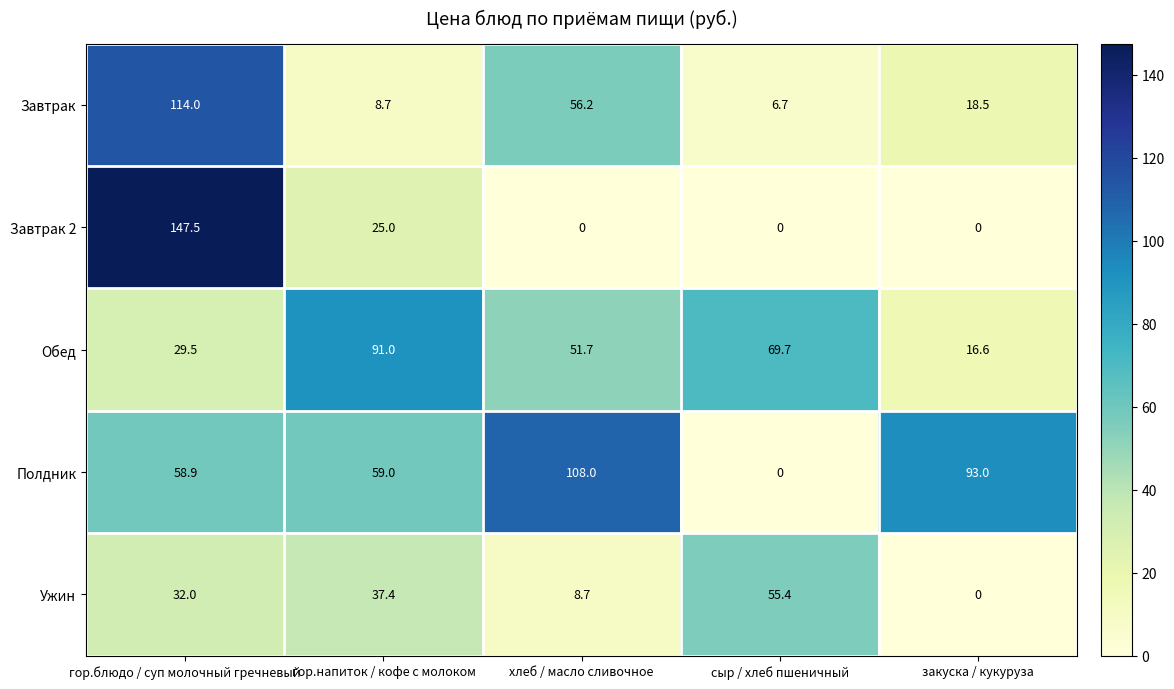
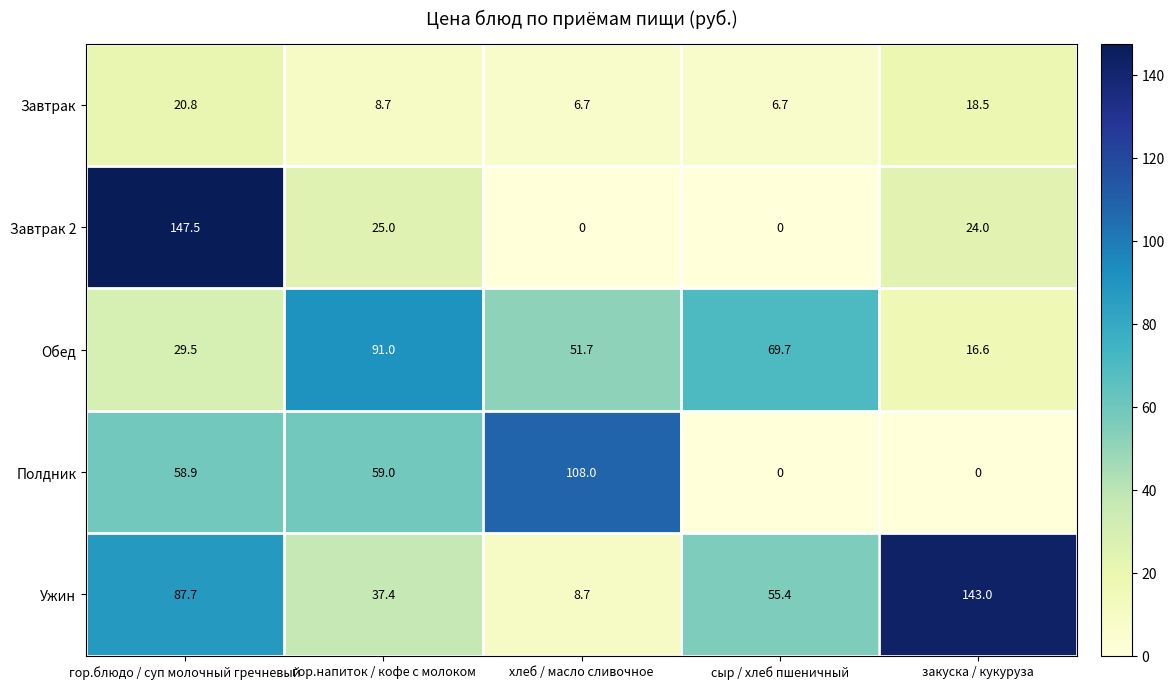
Завтрак, гор.блюдо / суп молочный гречневый: 114.0 -> 20.8
Завтрак, хлеб / масло сливочное: 56.2 -> 6.7
Завтрак 2, закуска / кукуруза: 0 -> 24.0
Полдник, закуска / кукуруза: 93.0 -> 0
Ужин, гор.блюдо / суп молочный гречневый: 32.0 -> 87.7
Ужин, закуска / кукуруза: 0 -> 143.0
